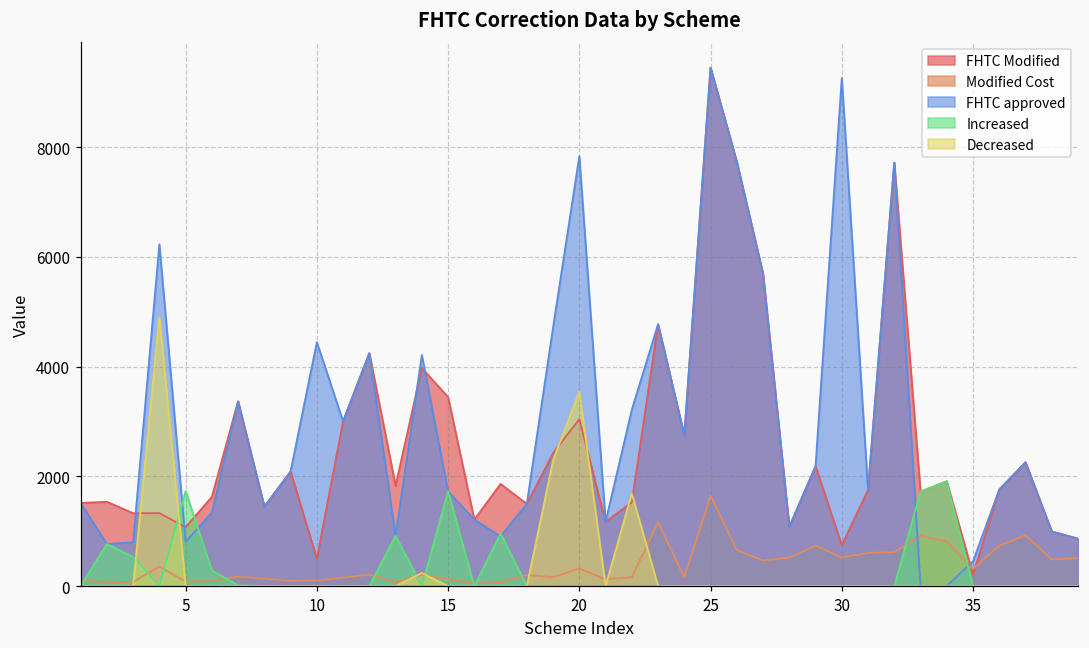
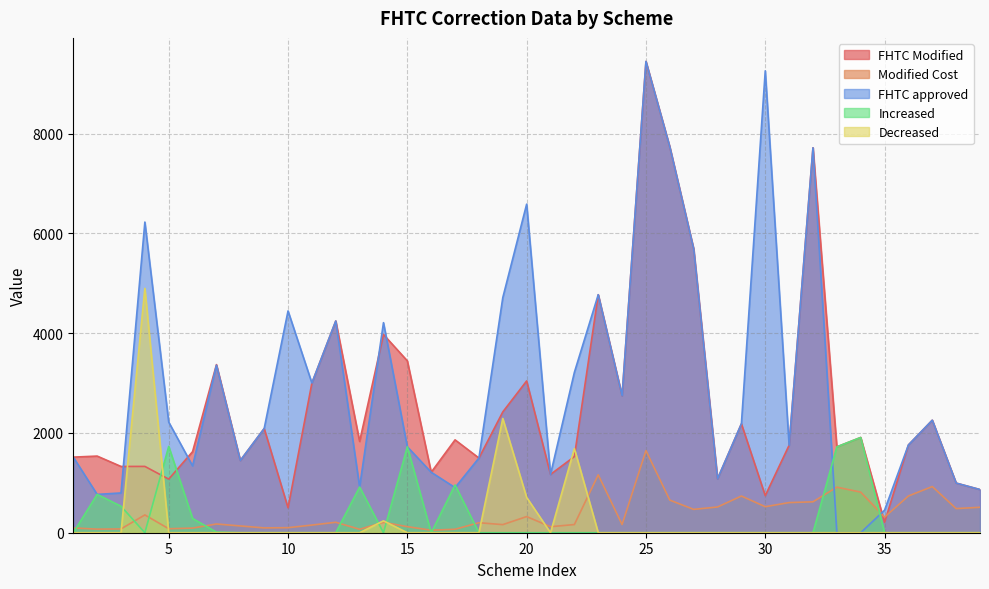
FHTC approved, 5: 800 -> 2200
FHTC approved, 20: 7800 -> 6600
Decreased, 20: 3500 -> 700
